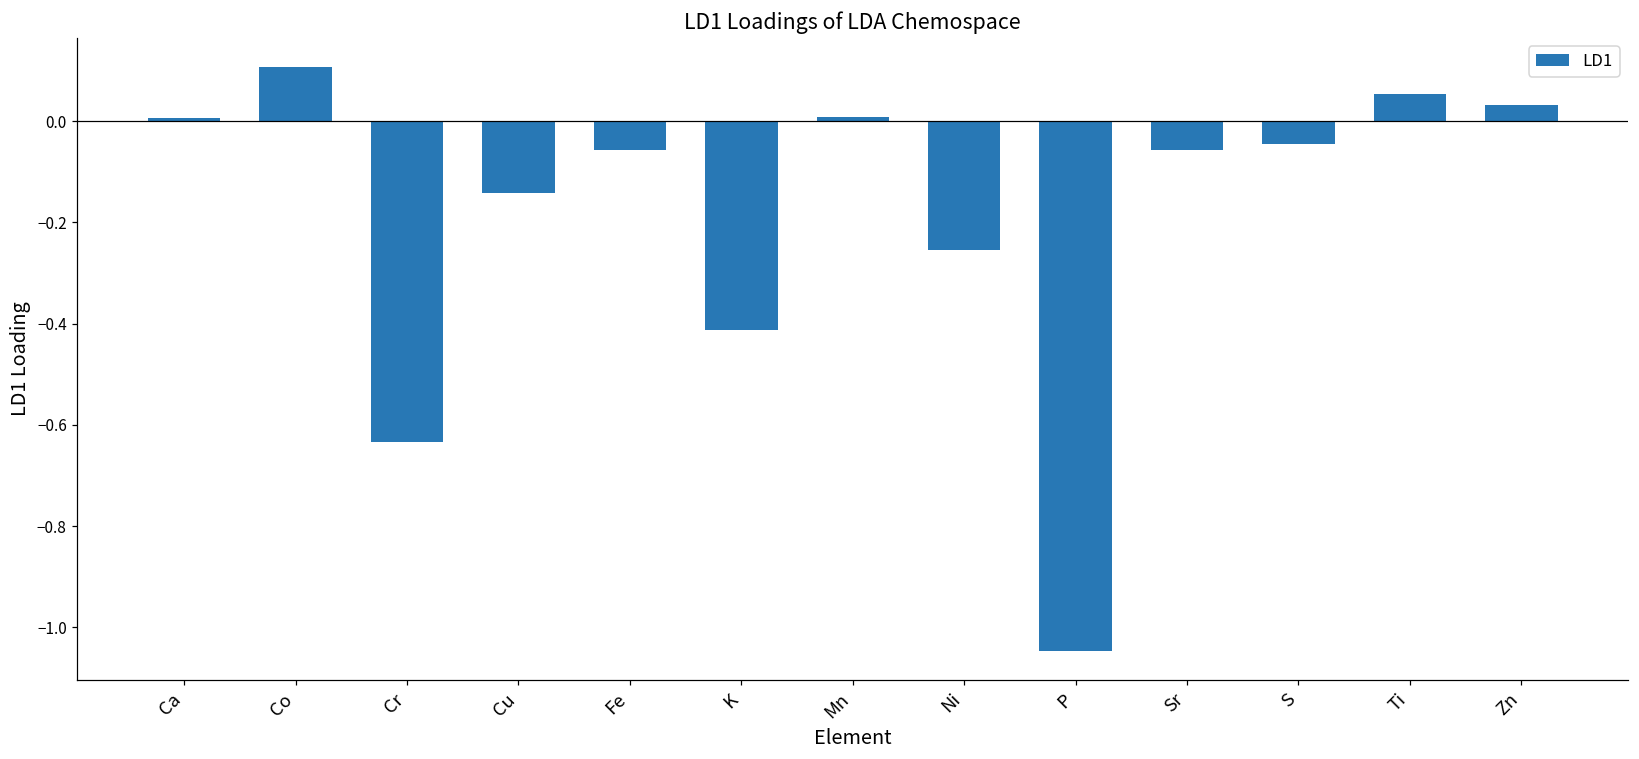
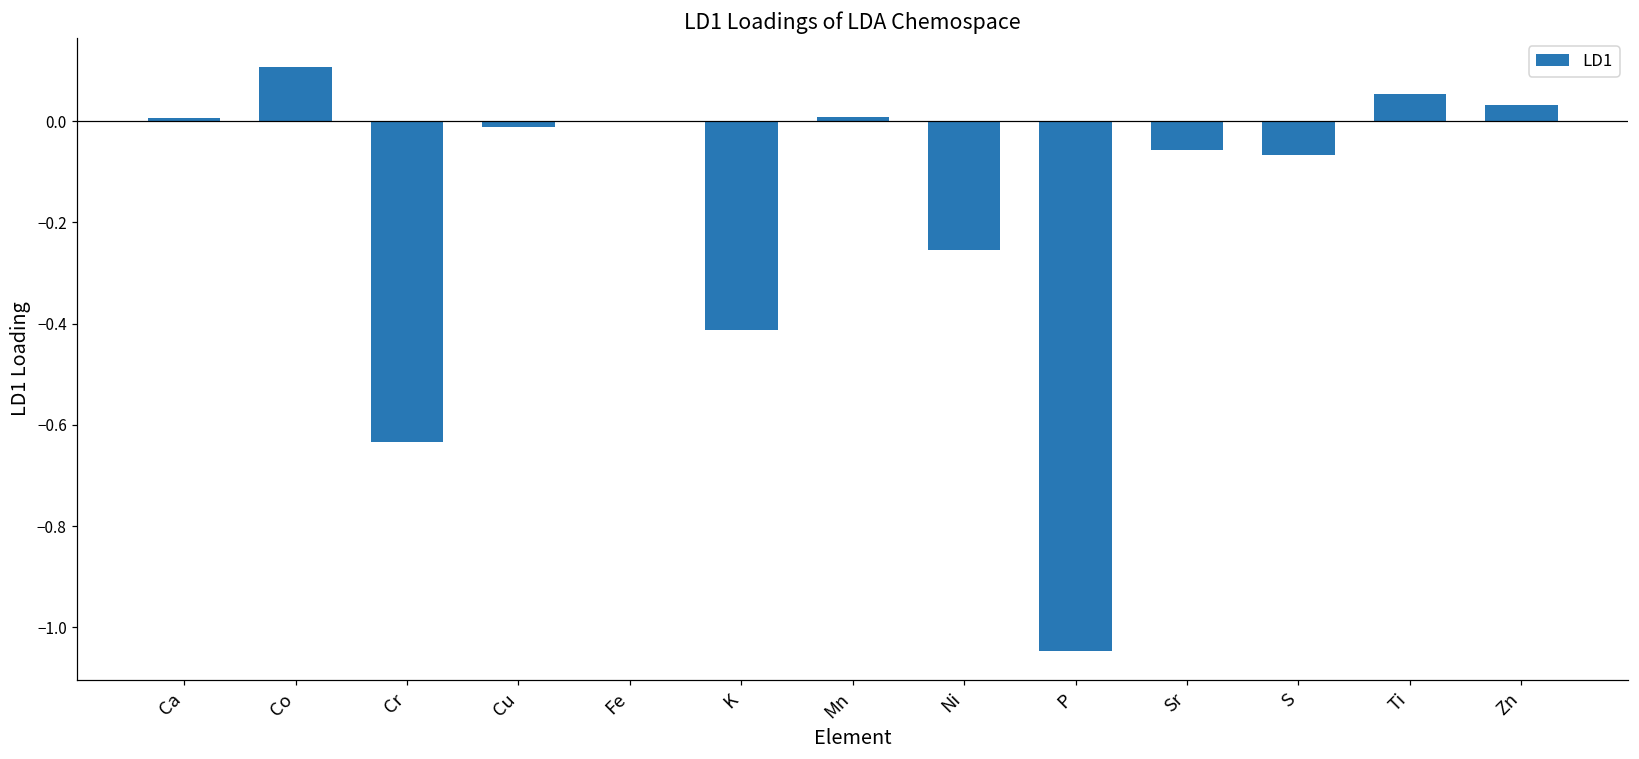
Cu: -0.14 -> -0.01
Fe: -0.06 -> 0.00
S: -0.05 -> -0.07
